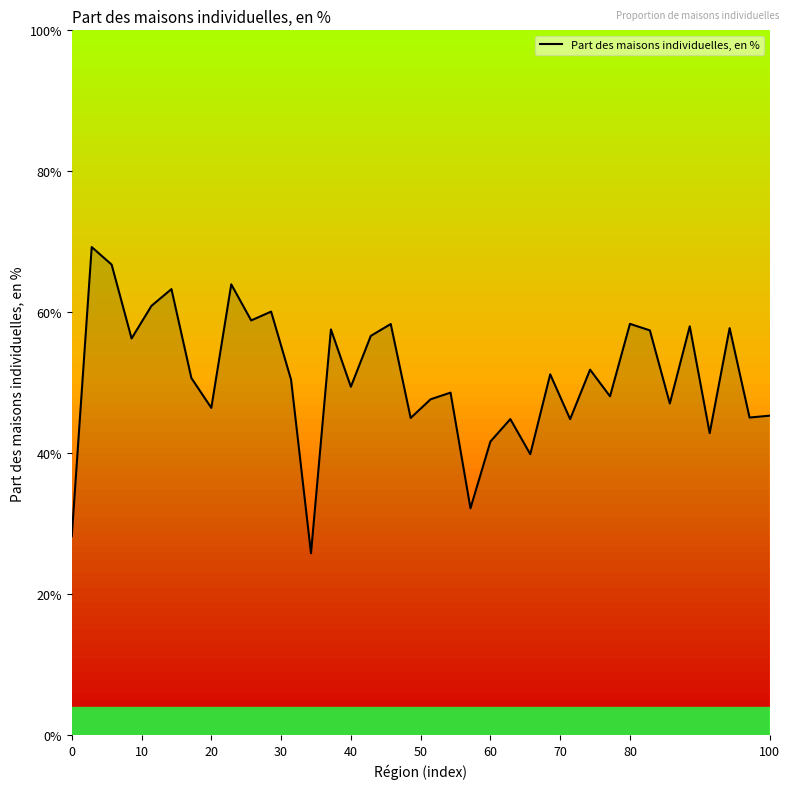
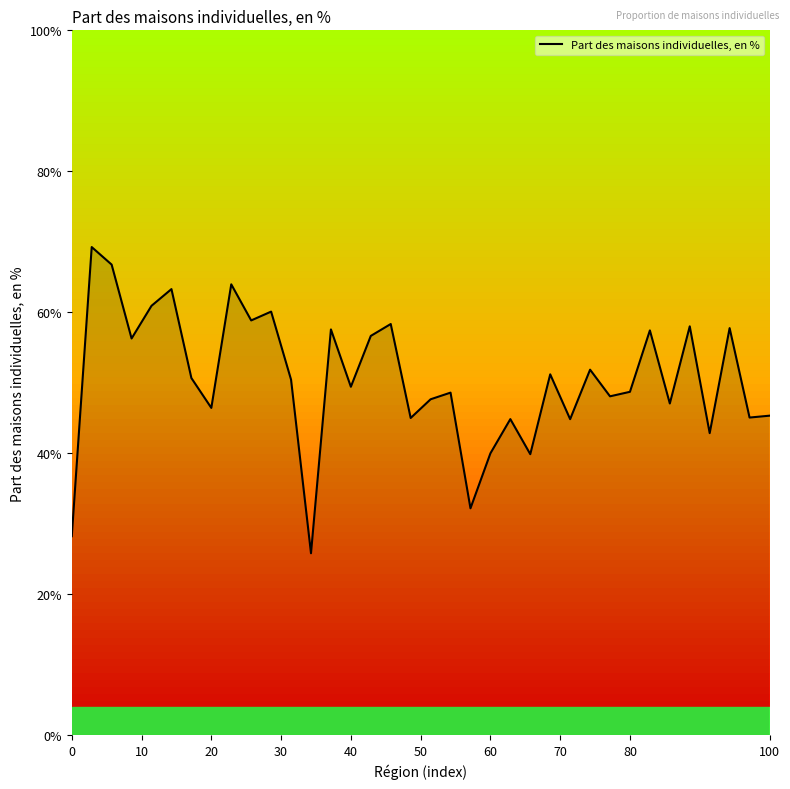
60: 42% -> 40%
80: 58% -> 49%
